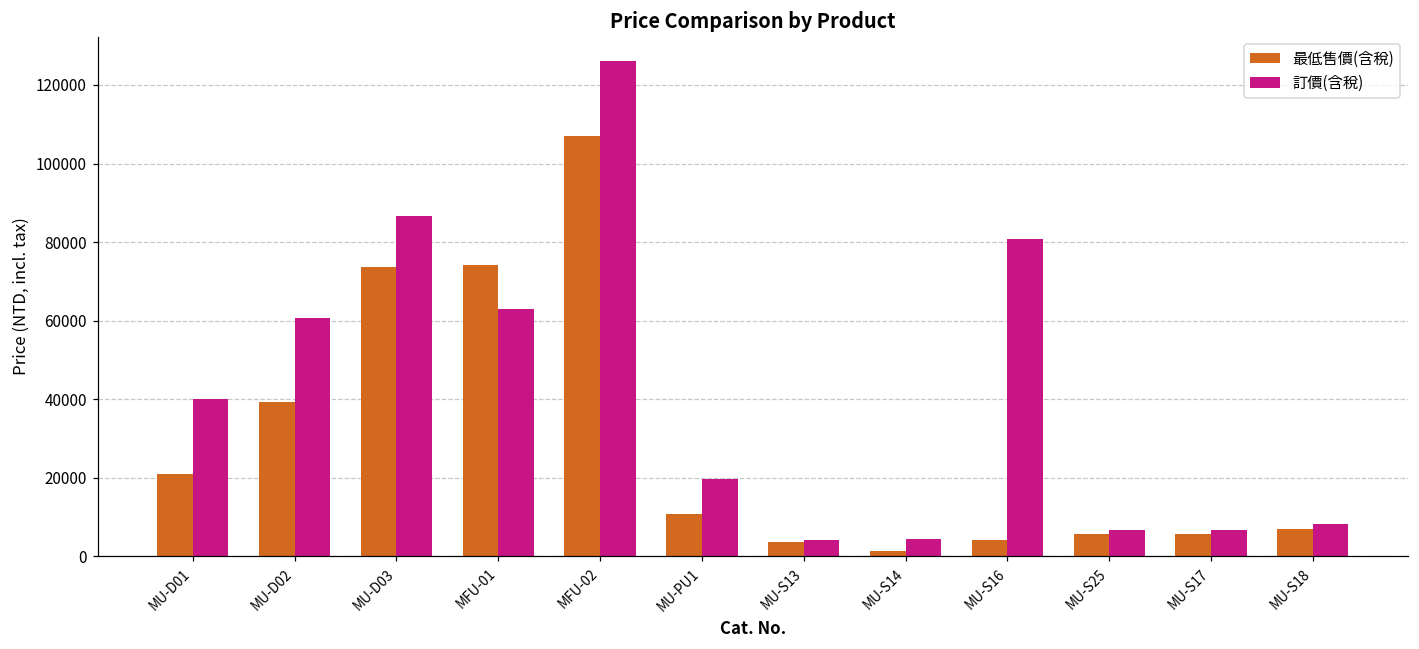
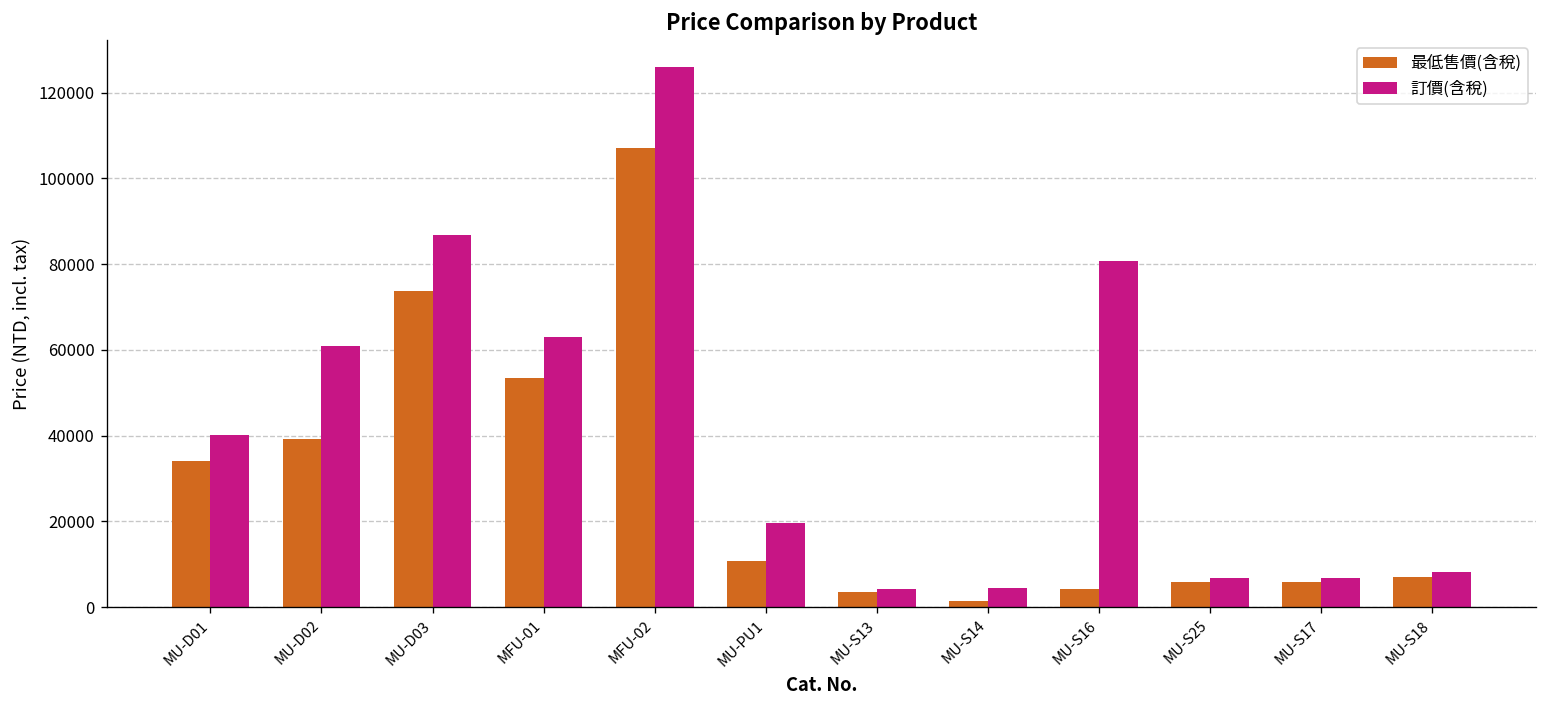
最低售價(含稅), MU-D01: 21000 -> 34000
最低售價(含稅), MFU-01: 74000 -> 54000
